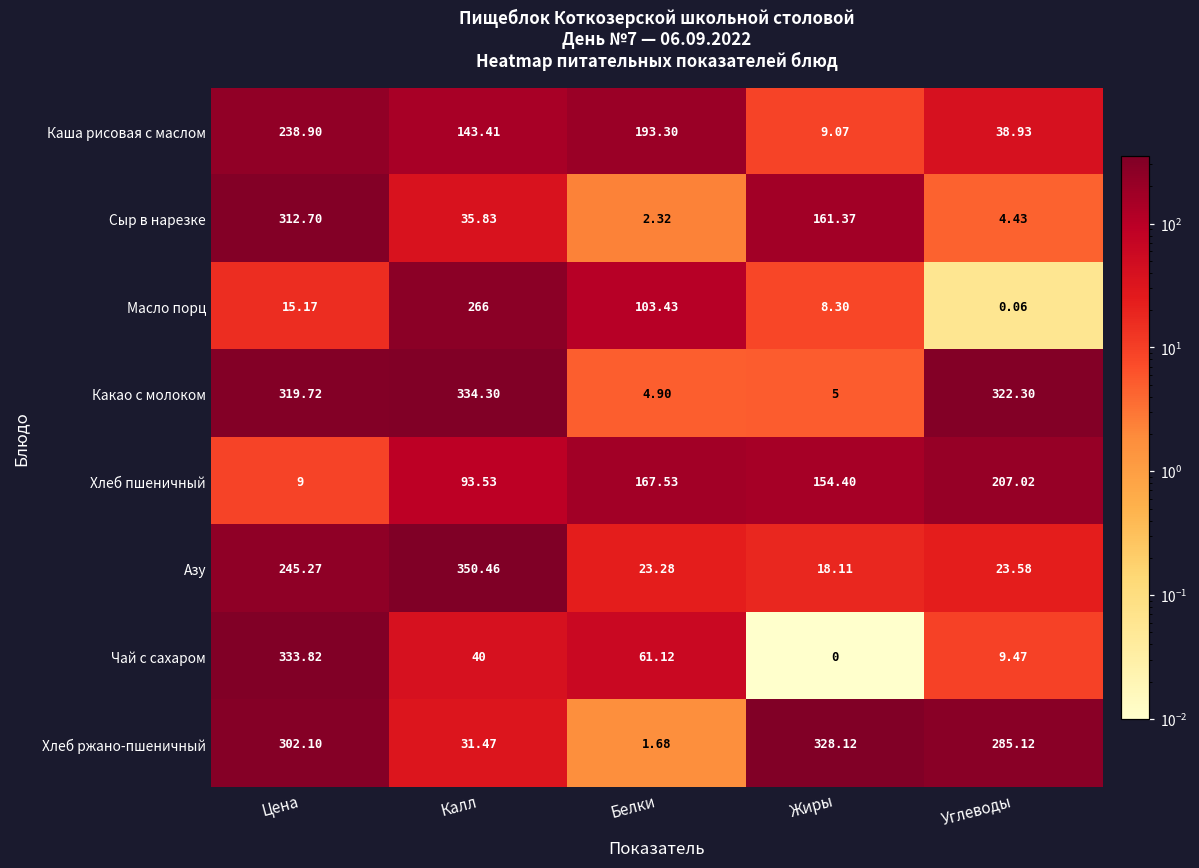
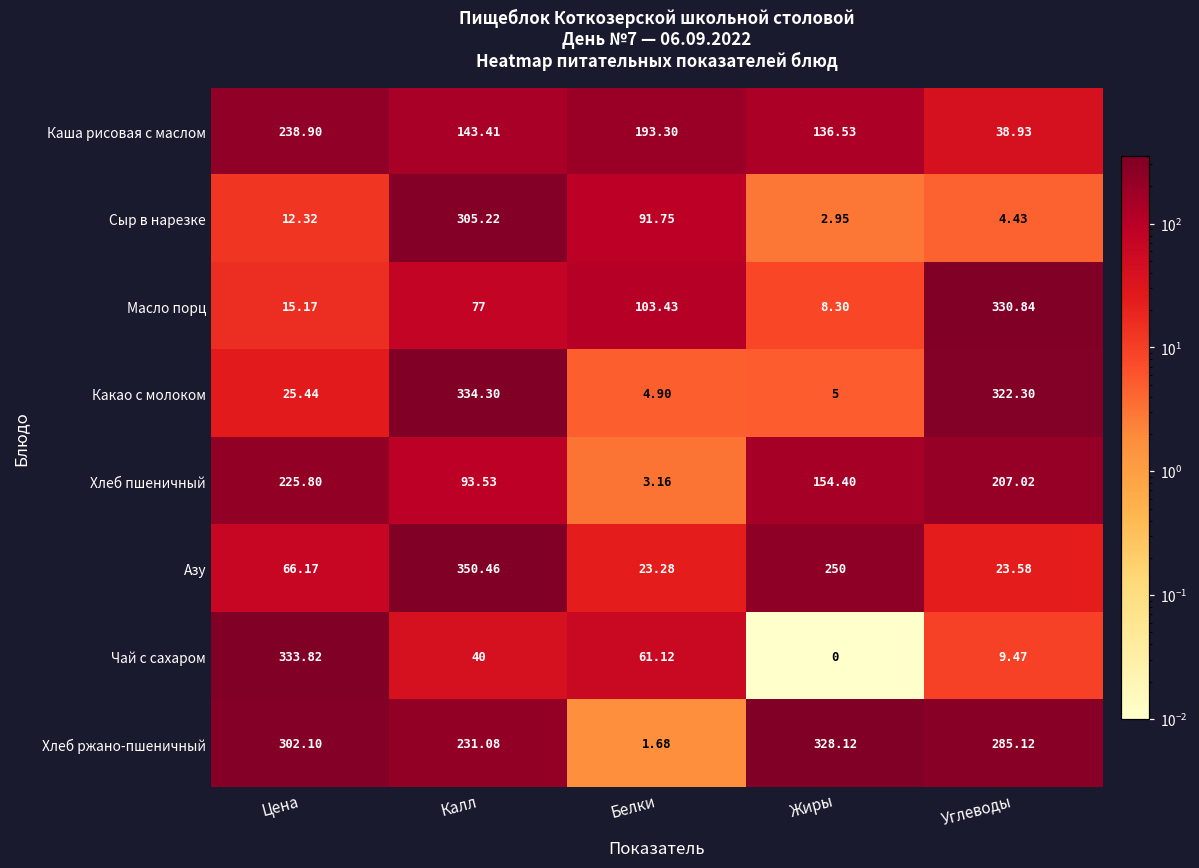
Каша рисовая с маслом, Жиры: 9.07 -> 136.53
Сыр в нарезке, Цена: 312.70 -> 12.32
Сыр в нарезке, Калл: 35.83 -> 305.22
Сыр в нарезке, Белки: 2.32 -> 91.75
Сыр в нарезке, Жиры: 161.37 -> 2.95
Масло порц, Калл: 266 -> 77
Масло порц, Углеводы: 0.06 -> 330.84
Какао с молоком, Цена: 319.72 -> 25.44
Хлеб пшеничный, Цена: 9 -> 225.80
Хлеб пшеничный, Белки: 167.53 -> 3.16
Азу, Цена: 245.27 -> 66.17
Азу, Жиры: 18.11 -> 250
Хлеб ржано-пшеничный, Калл: 31.47 -> 231.08
